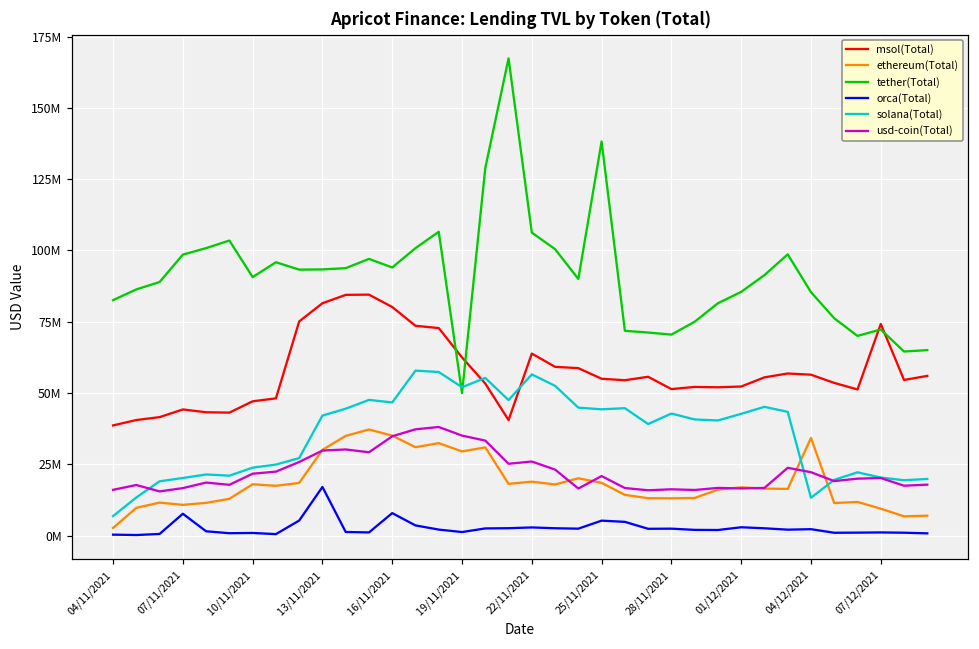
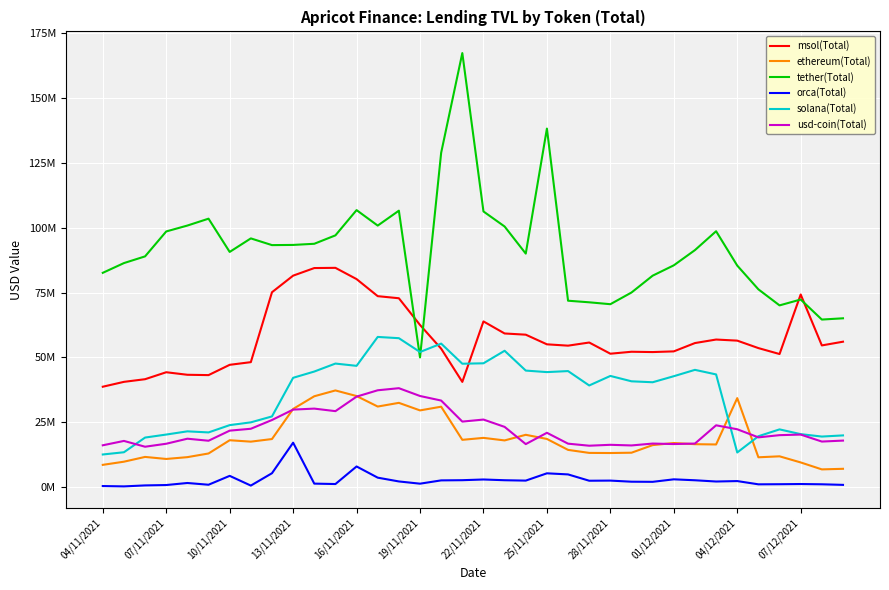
ethereum(Total), 04/11/2021: 3000000 -> 9000000
solana(Total), 04/11/2021: 7000000 -> 13000000
orca(Total), 07/11/2021: 8000000 -> 1000000
orca(Total), 10/11/2021: 1000000 -> 4000000
tether(Total), 16/11/2021: 94000000 -> 107000000
solana(Total), 22/11/2021: 57000000 -> 48000000
